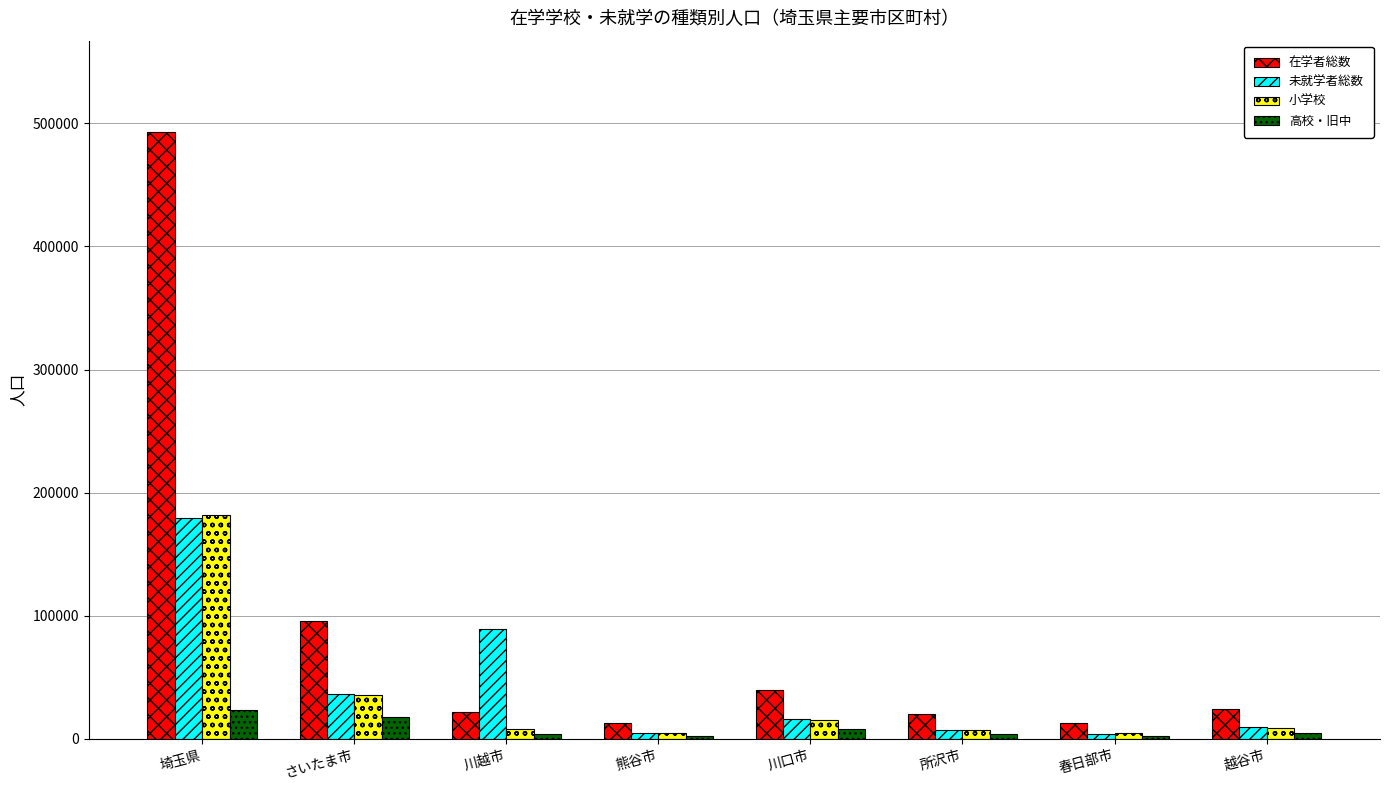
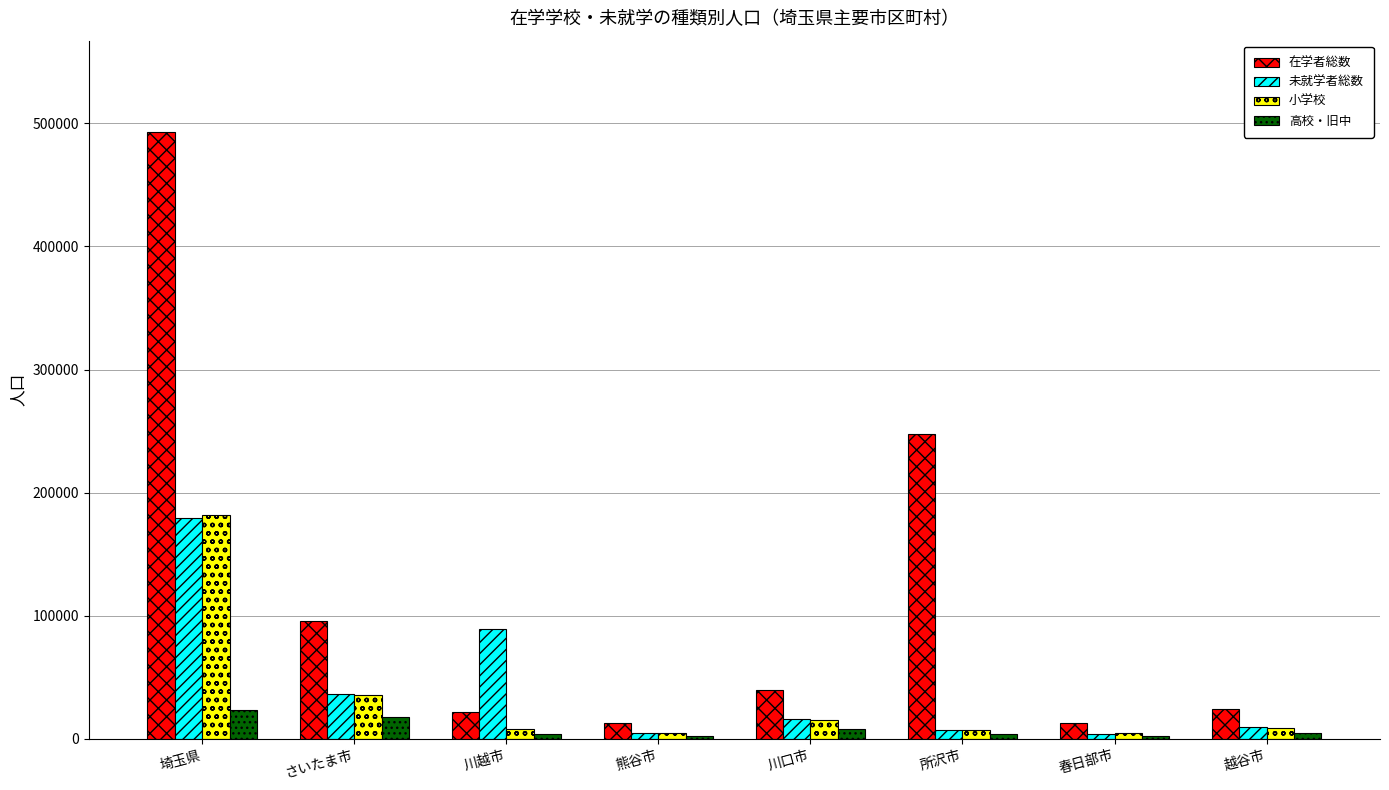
在学者総数, 所沢市: 20000 -> 248000
